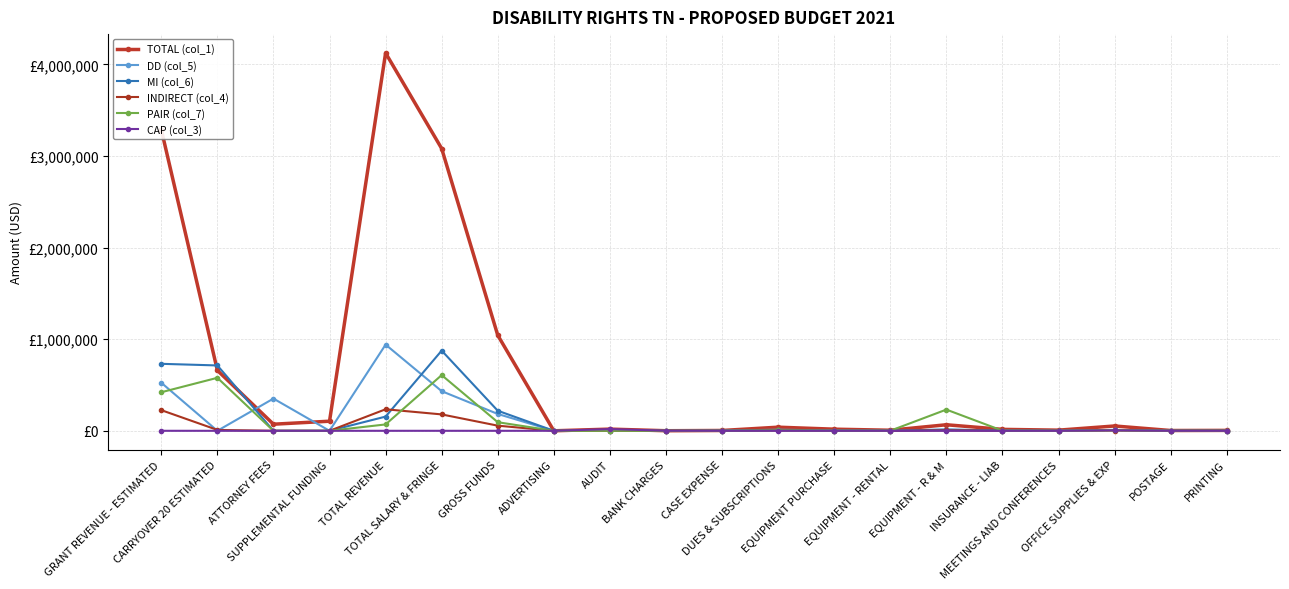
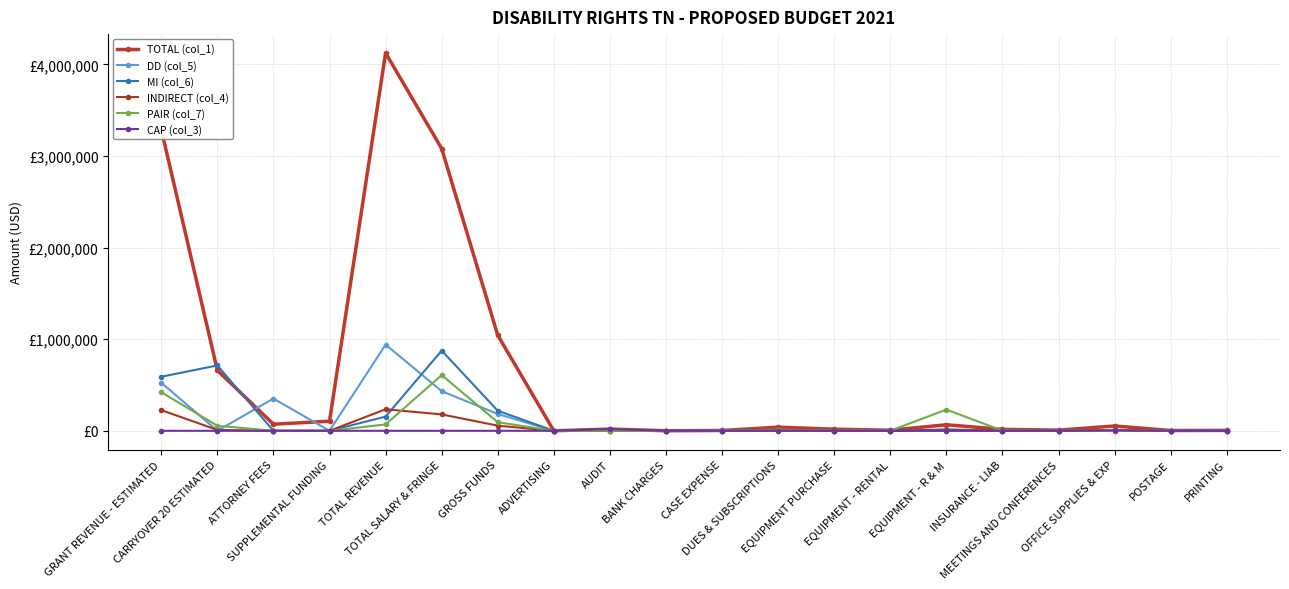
MI (col_6), GRANT REVENUE - ESTIMATED: £700,000 -> £600,000
PAIR (col_7), CARRYOVER 20 ESTIMATED: £600,000 -> £100,000
